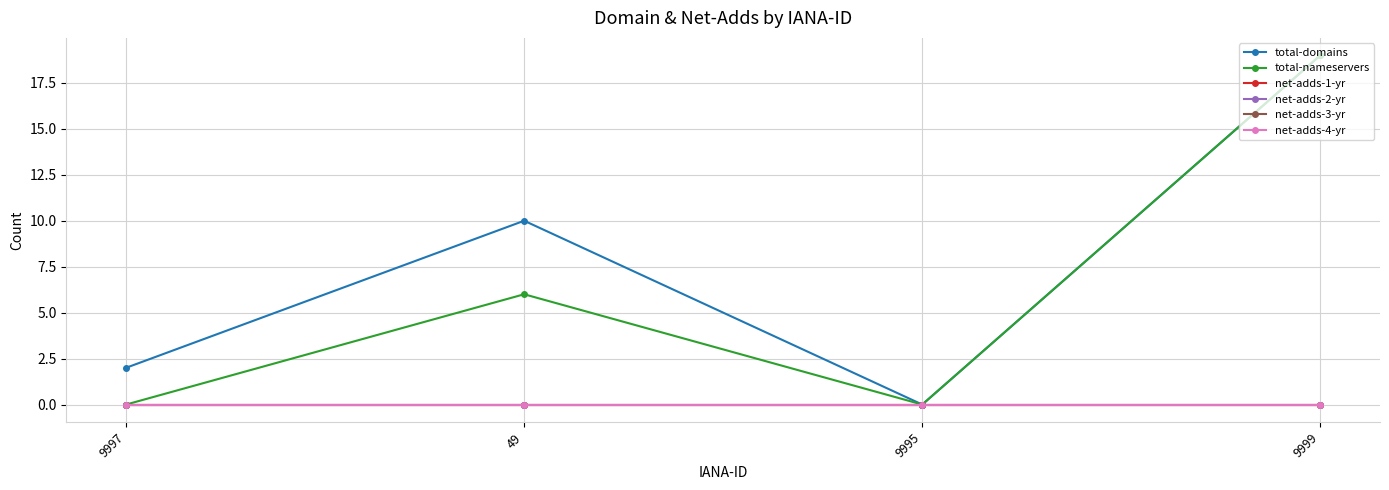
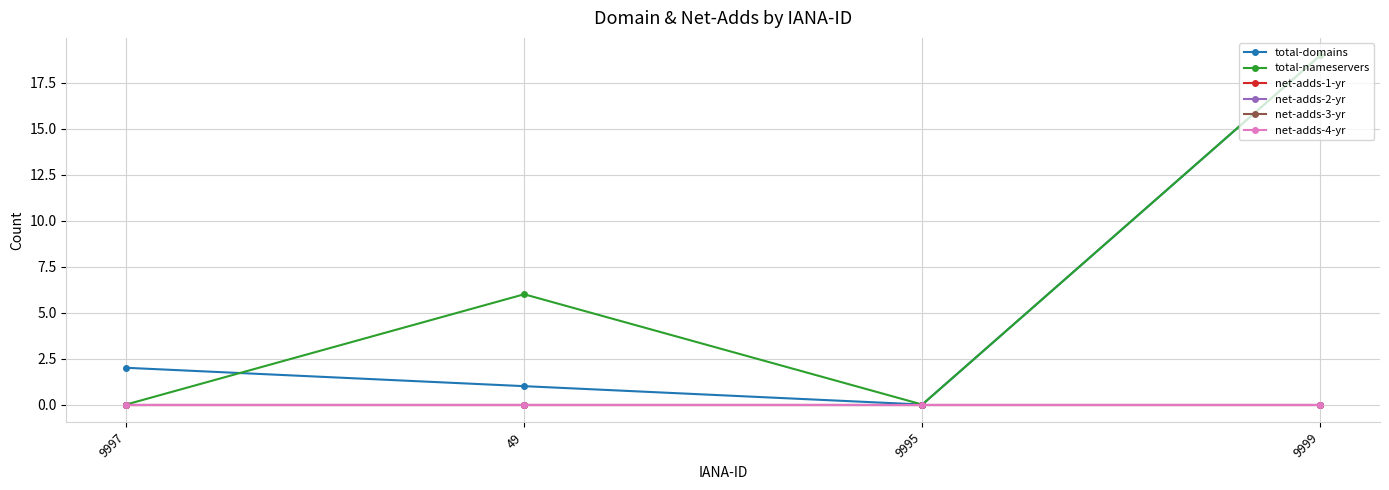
total-domains, 49: 10 -> 1
